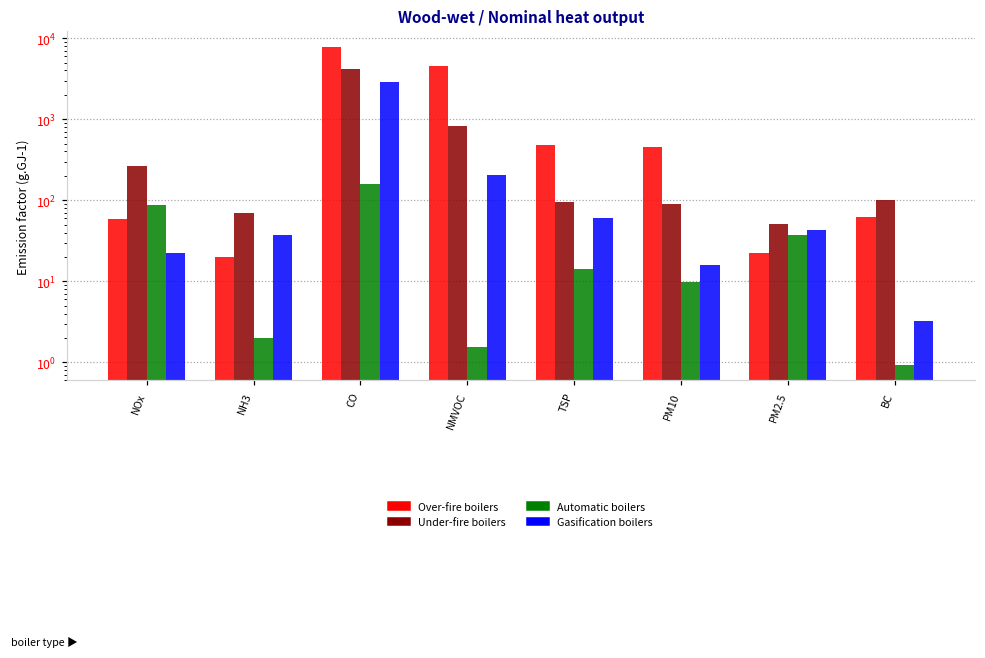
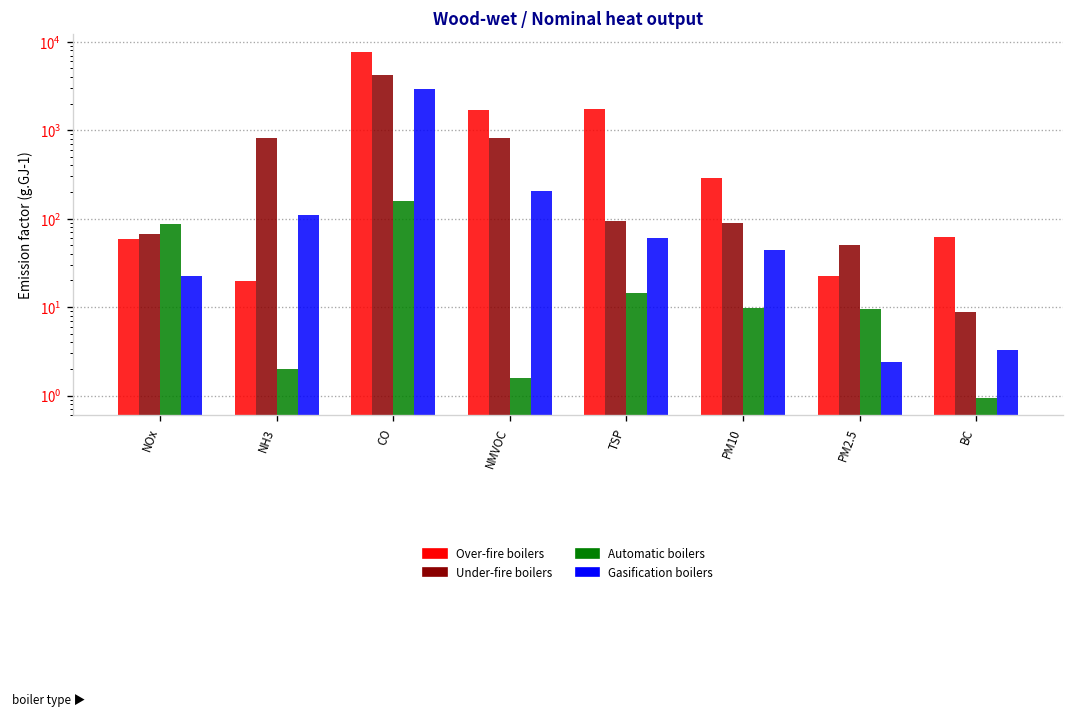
Under-fire boilers, NOx: 260 -> 70
Under-fire boilers, NH3: 70 -> 800
Gasification boilers, NH3: 40 -> 110
Over-fire boilers, NMVOC: 5000 -> 1700
Over-fire boilers, TSP: 500 -> 1700
Over-fire boilers, PM10: 500 -> 290
Gasification boilers, PM10: 16 -> 40
Automatic boilers, PM2.5: 40 -> 9
Gasification boilers, PM2.5: 40 -> 2.4
Under-fire boilers, BC: 100 -> 9
